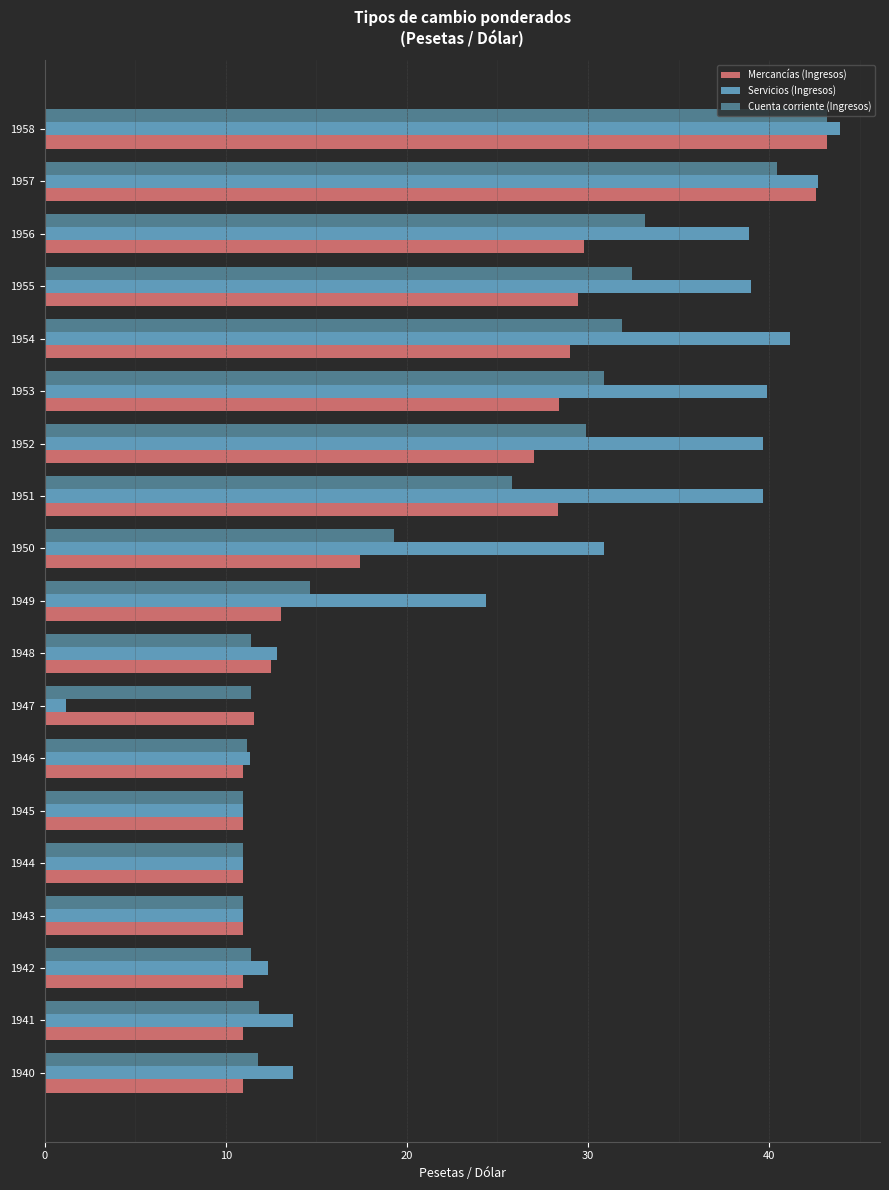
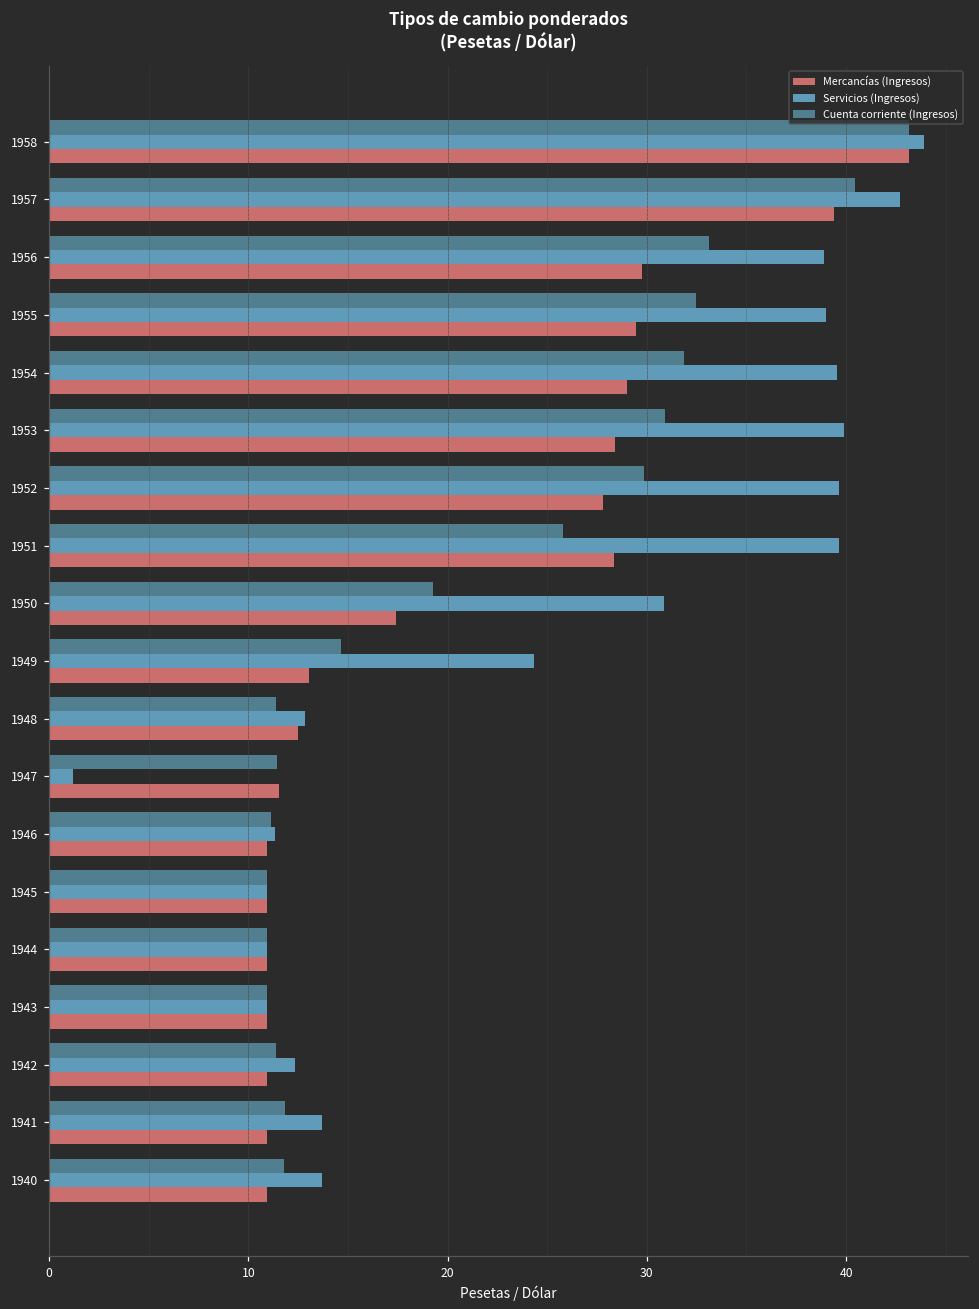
Mercancías (Ingresos), 1957: 42.6 -> 39.4
Servicios (Ingresos), 1954: 41.2 -> 39.6
Mercancías (Ingresos), 1952: 27.0 -> 27.8
